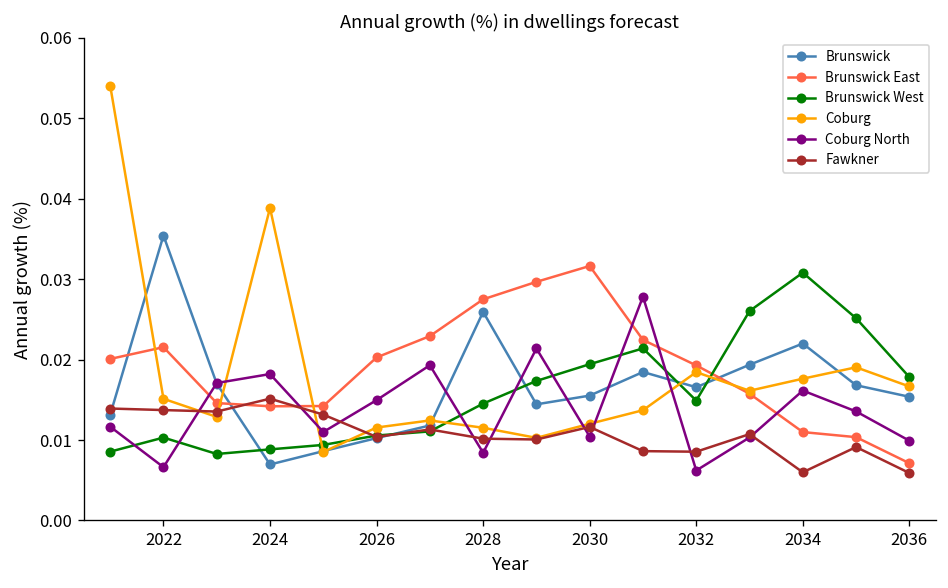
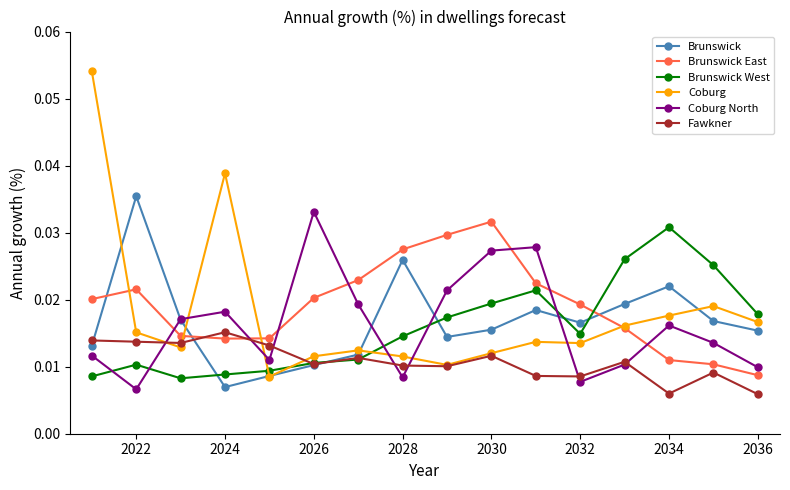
Coburg North, 2026: 0.015 -> 0.033
Coburg North, 2030: 0.010 -> 0.027
Coburg, 2032: 0.018 -> 0.014
Coburg North, 2032: 0.006 -> 0.008
Brunswick East, 2036: 0.007 -> 0.009
